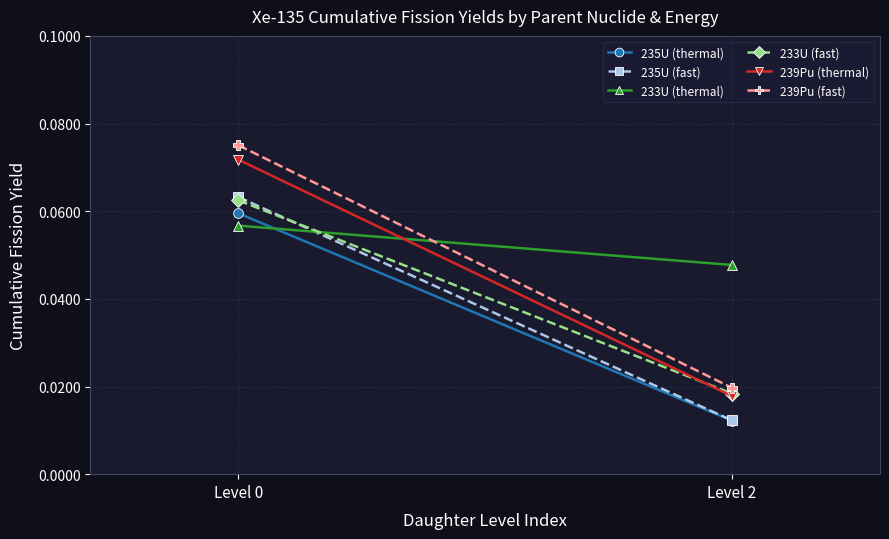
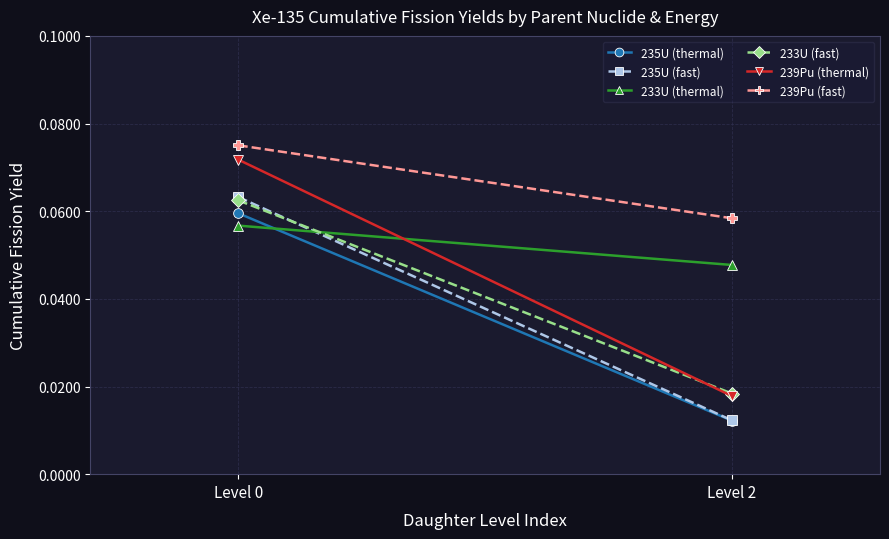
239Pu (fast), Level 2: 0.020 -> 0.058
